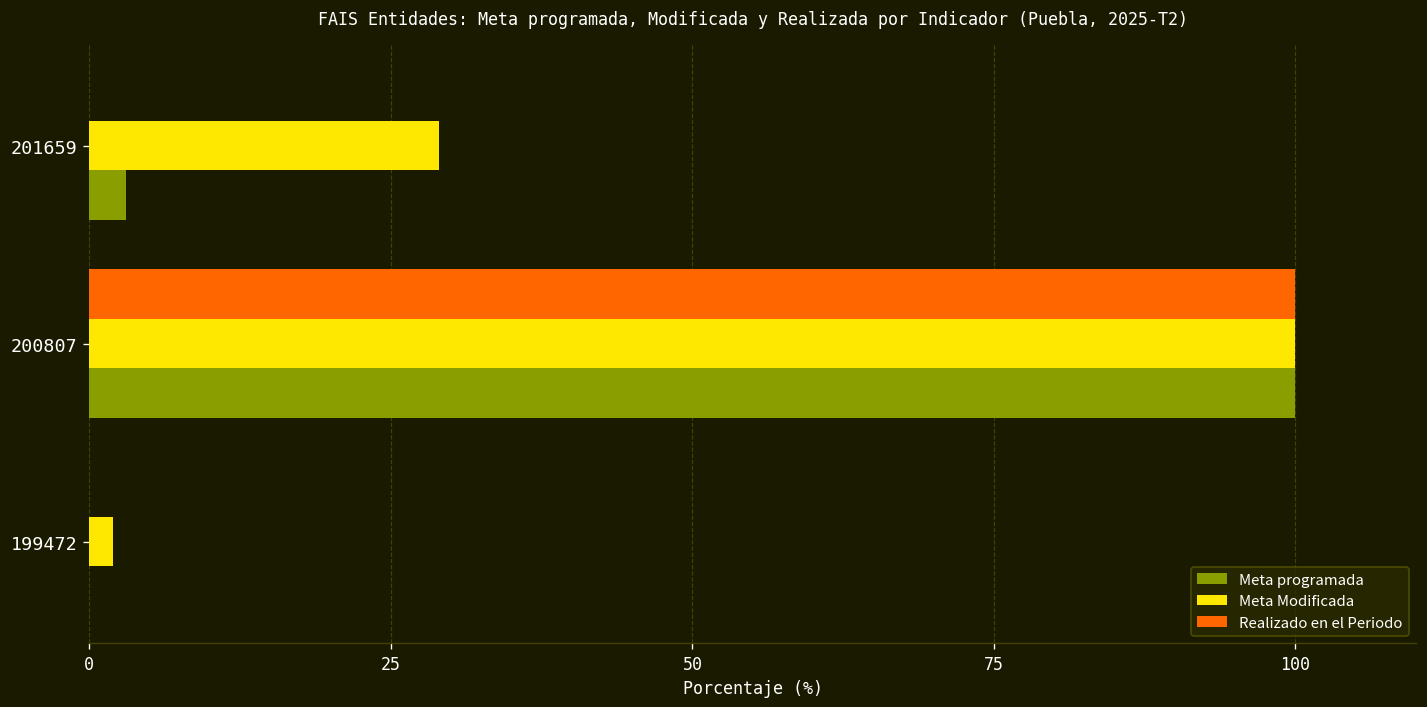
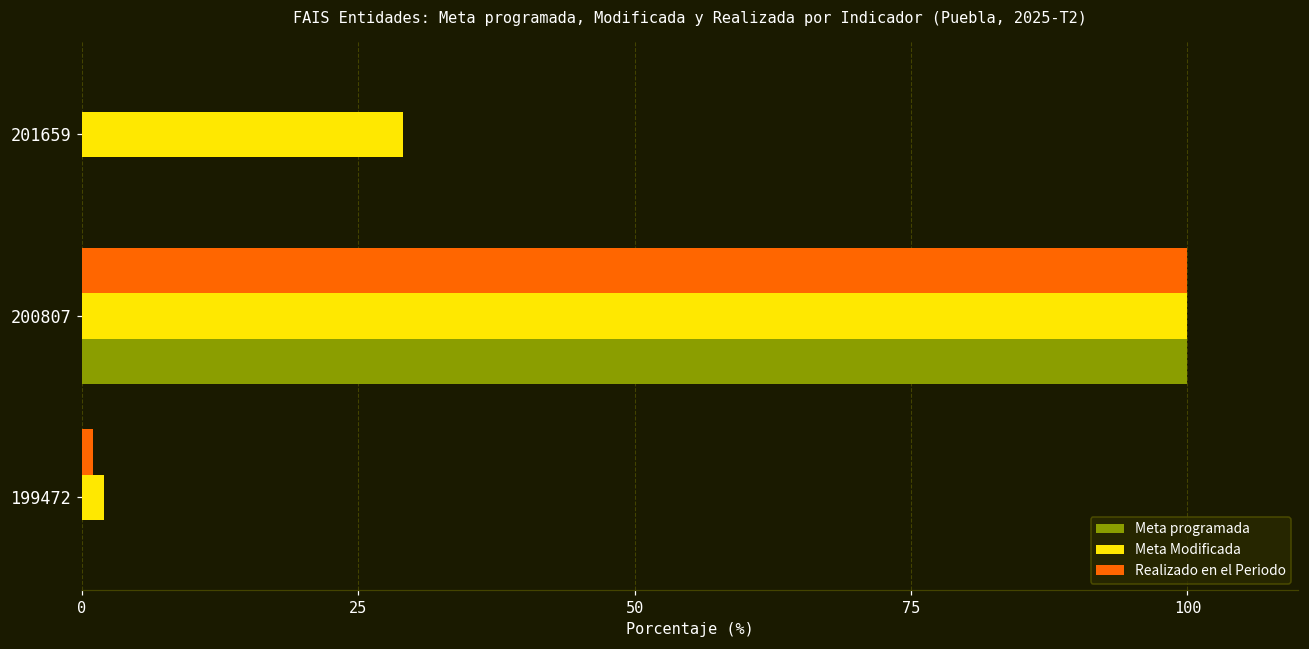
Meta programada, 201659: 3 -> 0
Realizado en el Periodo, 199472: 0 -> 1
